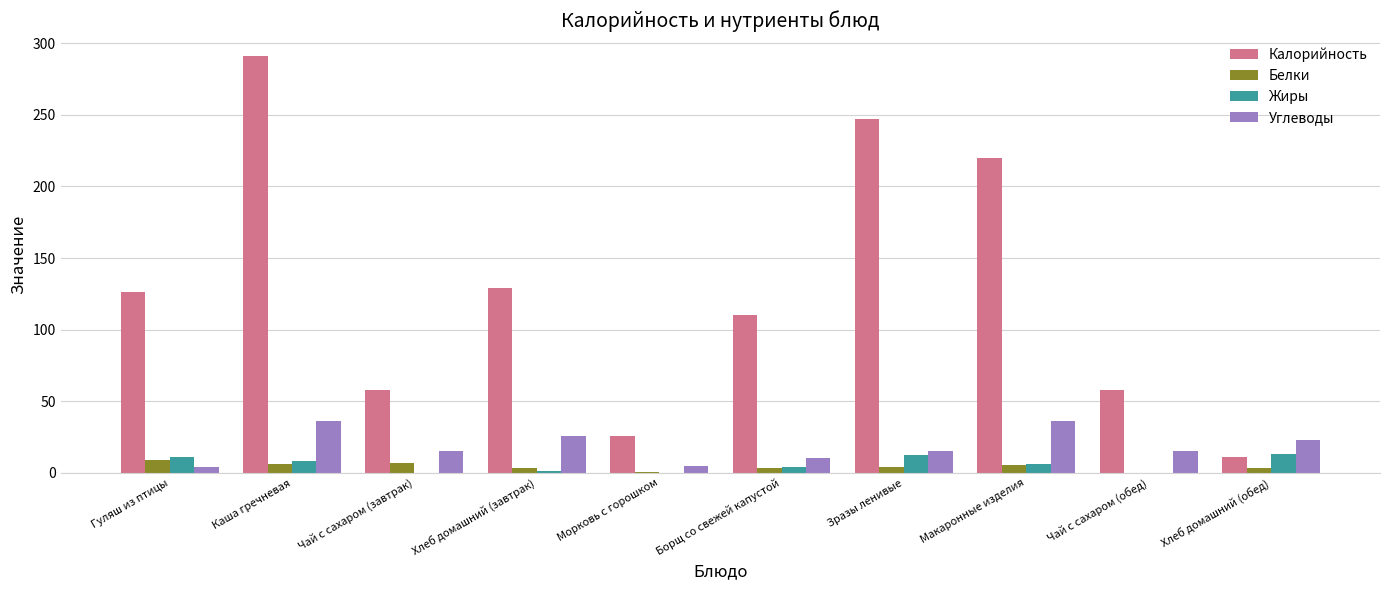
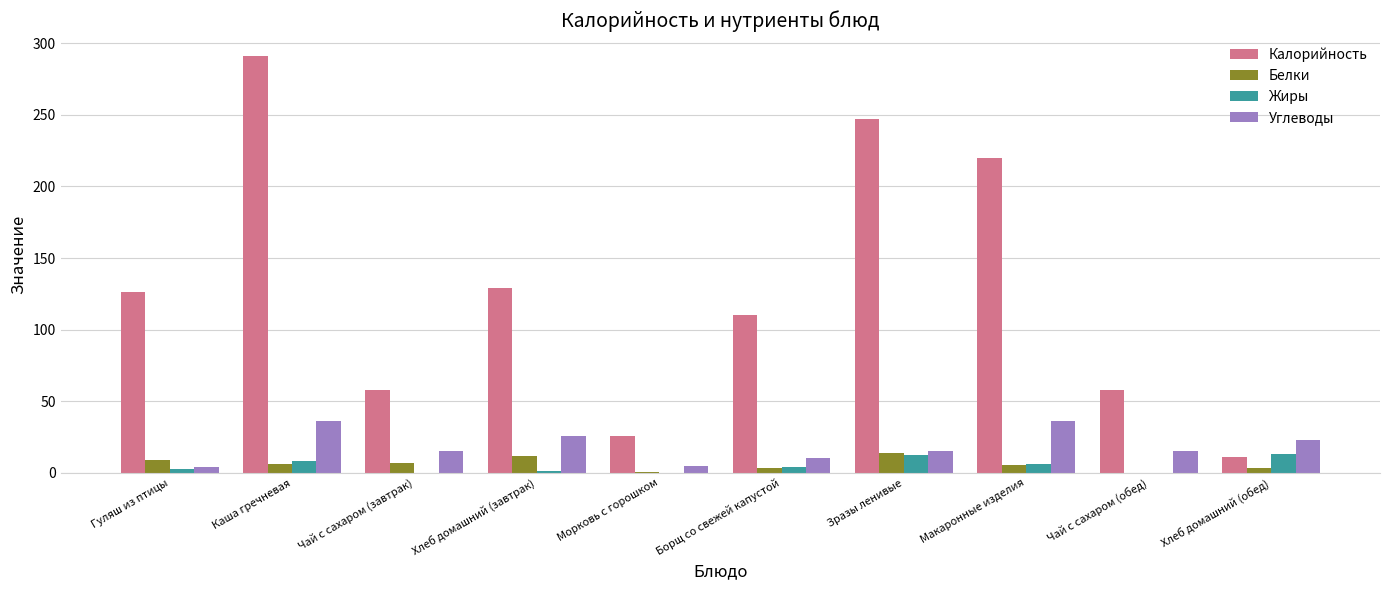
Жиры, Гуляш из птицы: 11 -> 3
Белки, Хлеб домашний (завтрак): 4 -> 12
Белки, Зразы ленивые: 4 -> 14
